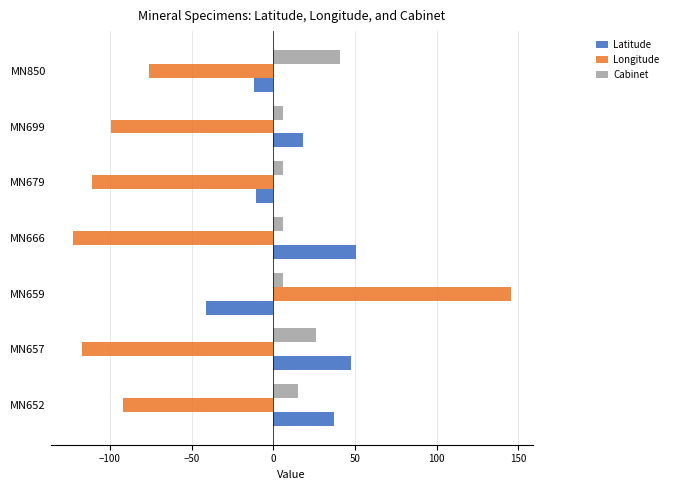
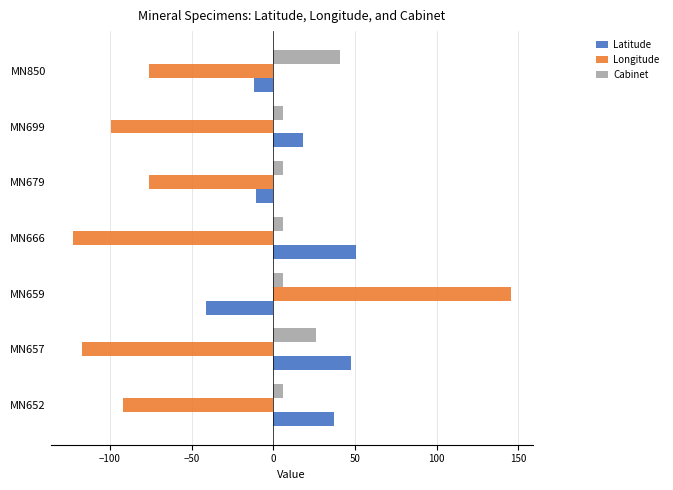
Longitude, MN679: -111 -> -76
Cabinet, MN652: 15 -> 6
